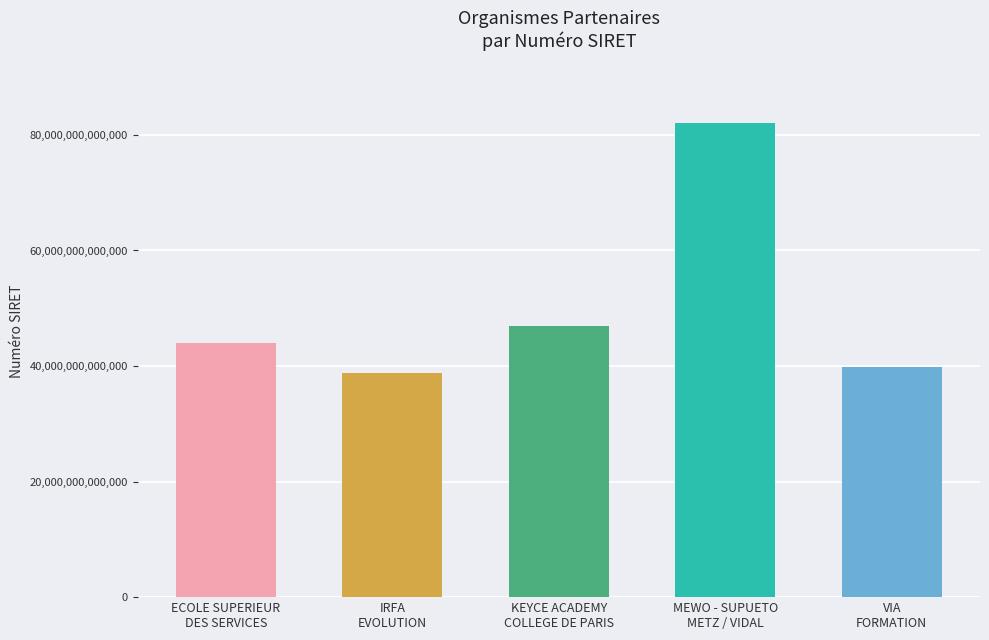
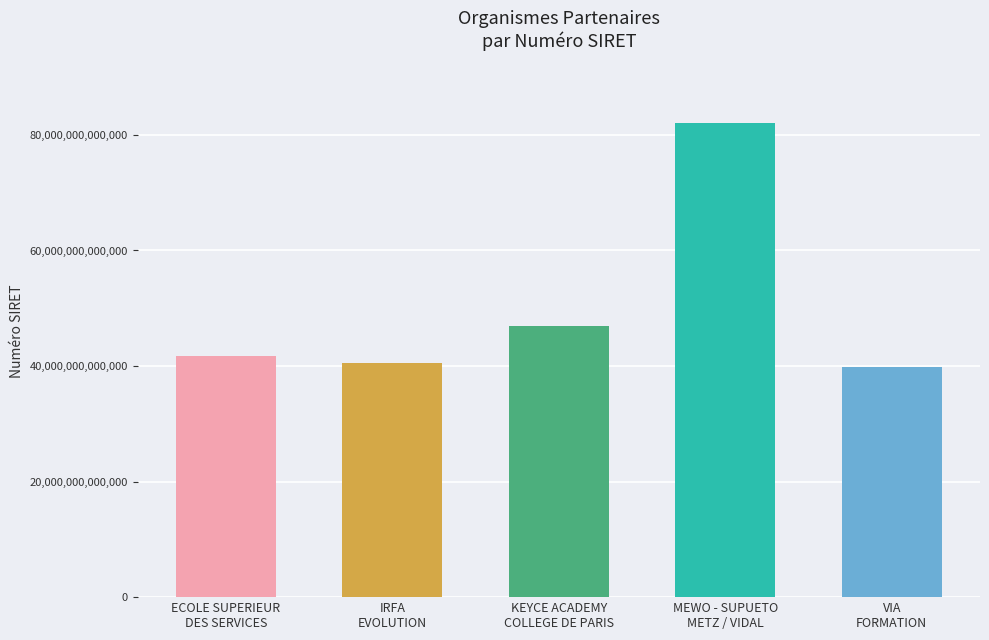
ECOLE SUPERIEUR DES SERVICES: 44,000,000,000,000 -> 42,000,000,000,000
IRFA EVOLUTION: 39,000,000,000,000 -> 40,000,000,000,000
